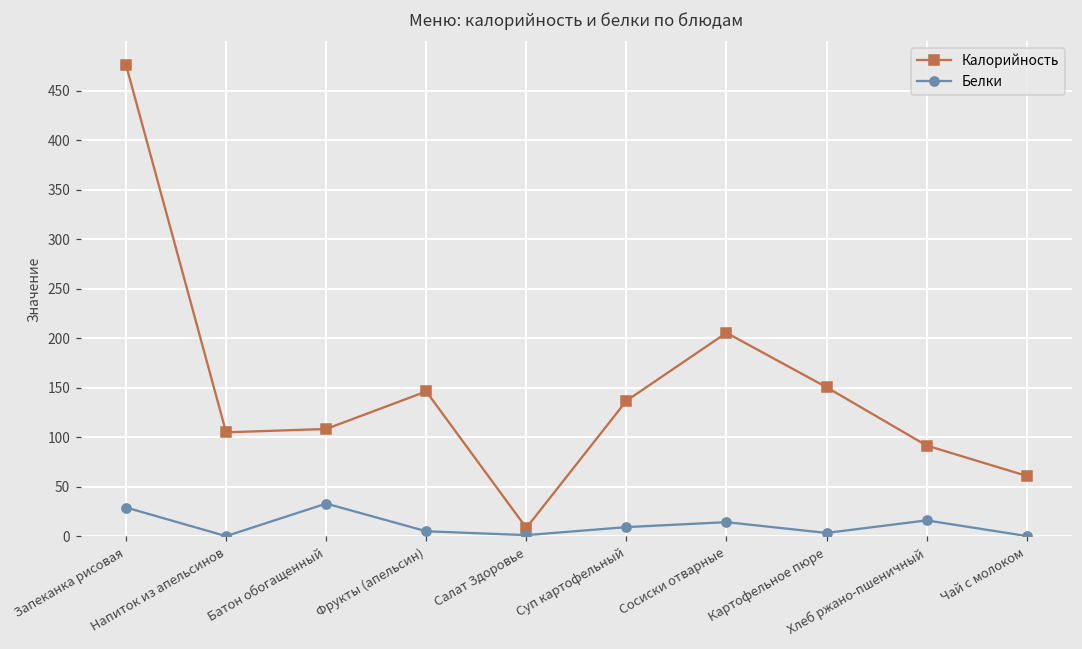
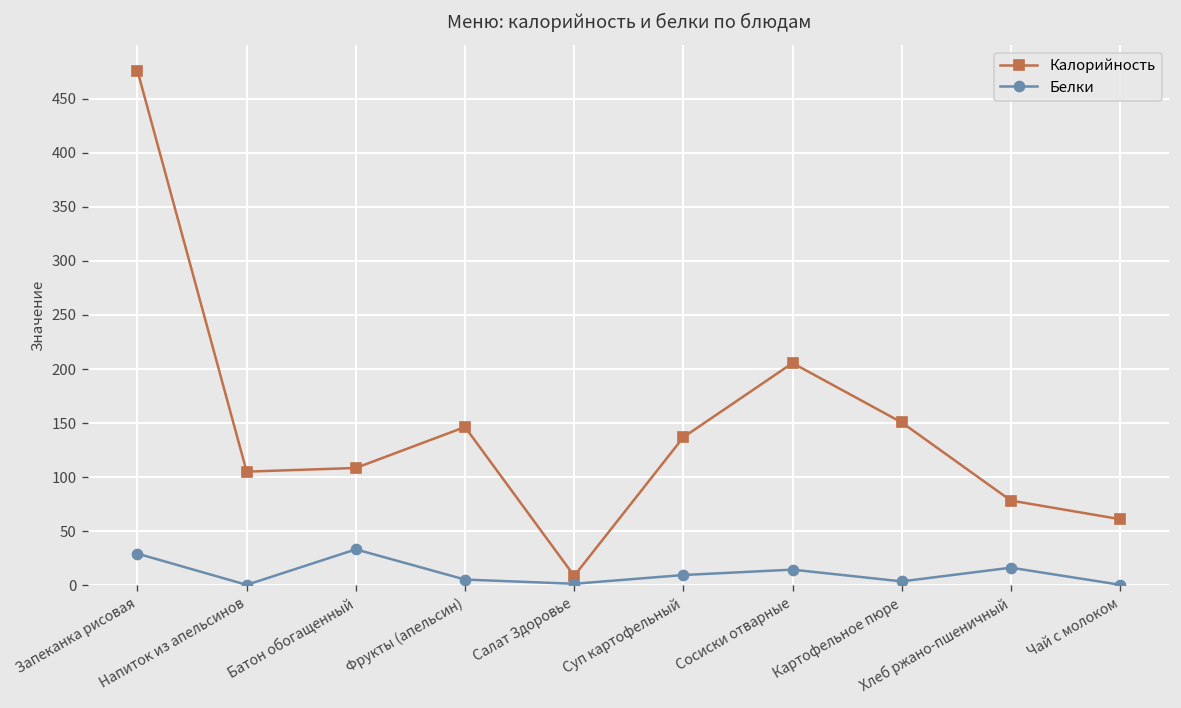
Калорийность, Хлеб ржано-пшеничный: 90 -> 80
